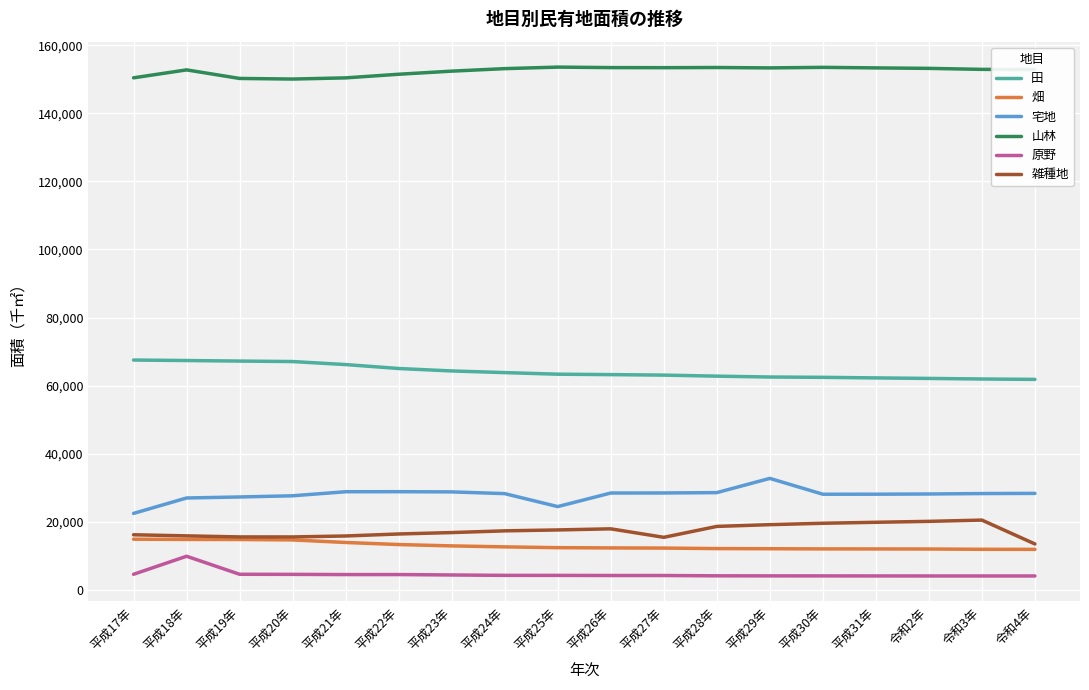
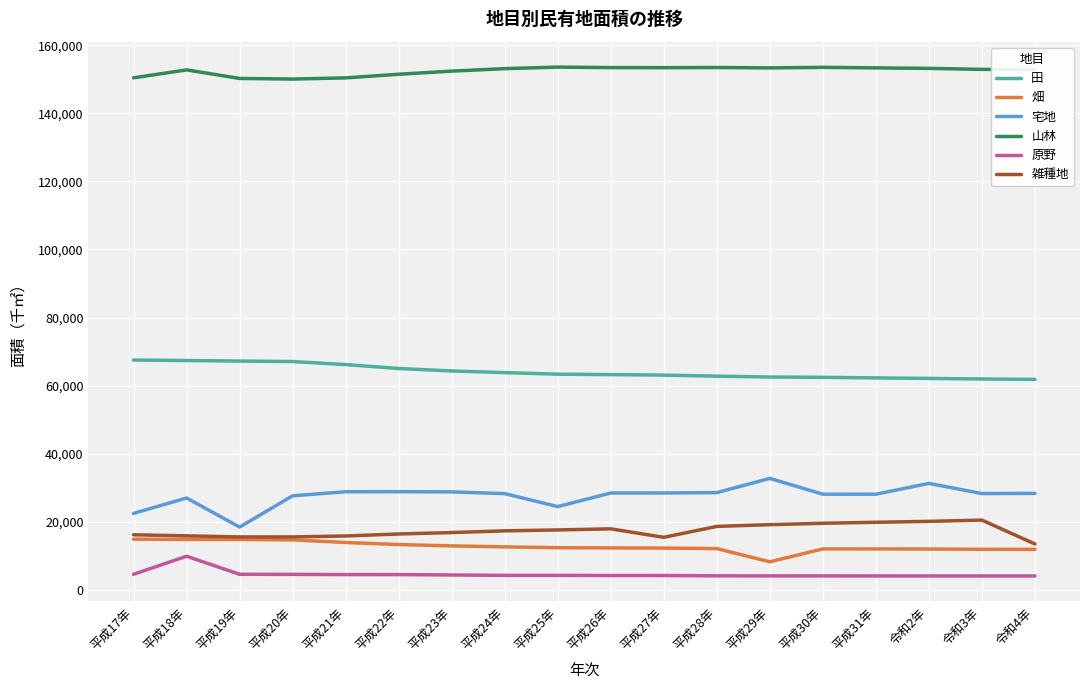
宅地, 平成19年: 27,000 -> 18,000
畑, 平成29年: 12,000 -> 8,000
宅地, 令和2年: 28,000 -> 31,000
